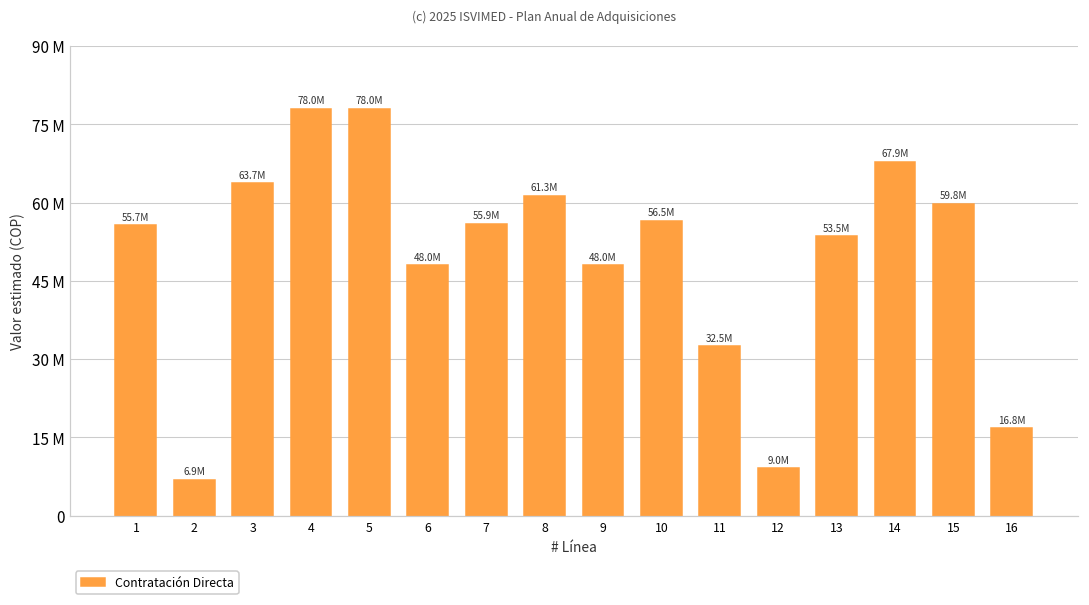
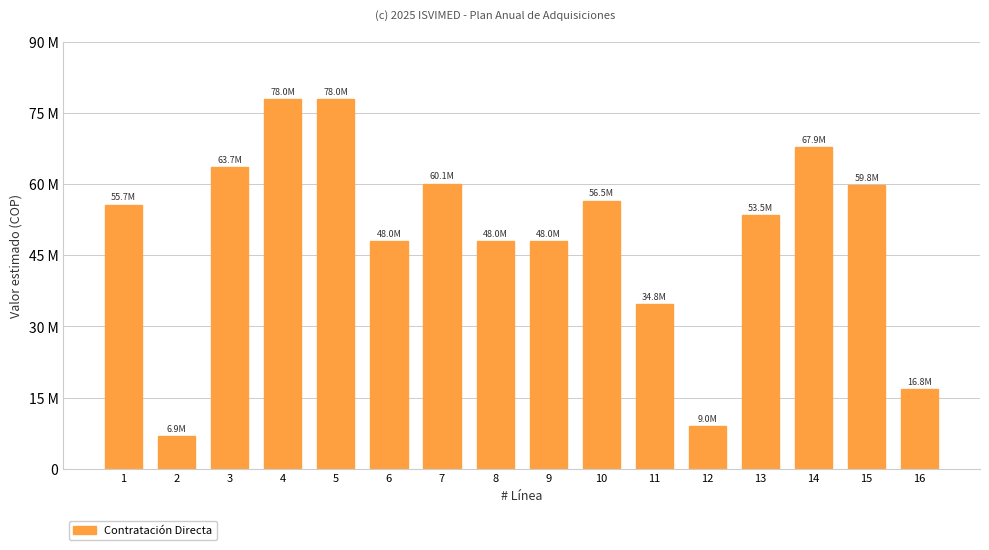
7: 55.9M -> 60.1M
8: 61.3M -> 48.0M
11: 32.5M -> 34.8M
